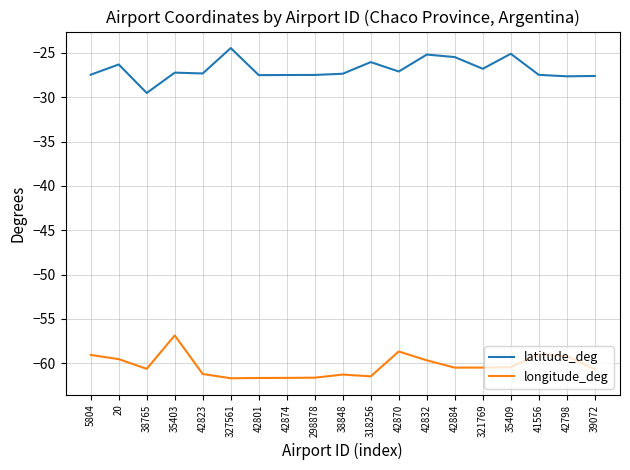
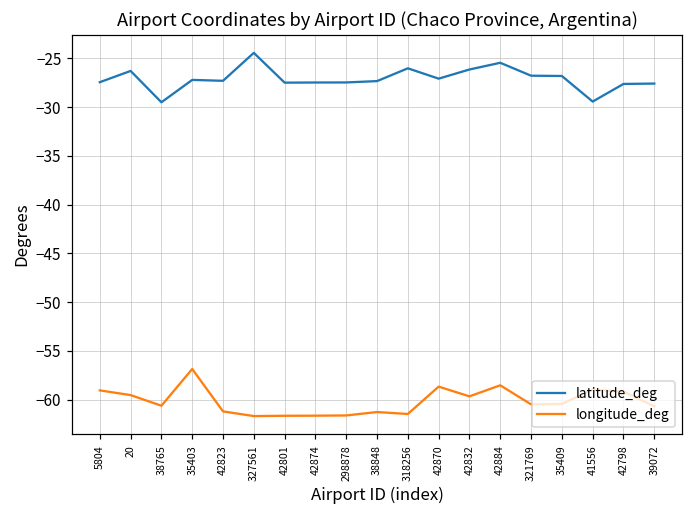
latitude_deg, 42832: -25 -> -26
longitude_deg, 42884: -60 -> -59
latitude_deg, 35409: -25 -> -27
latitude_deg, 41556: -27 -> -29
